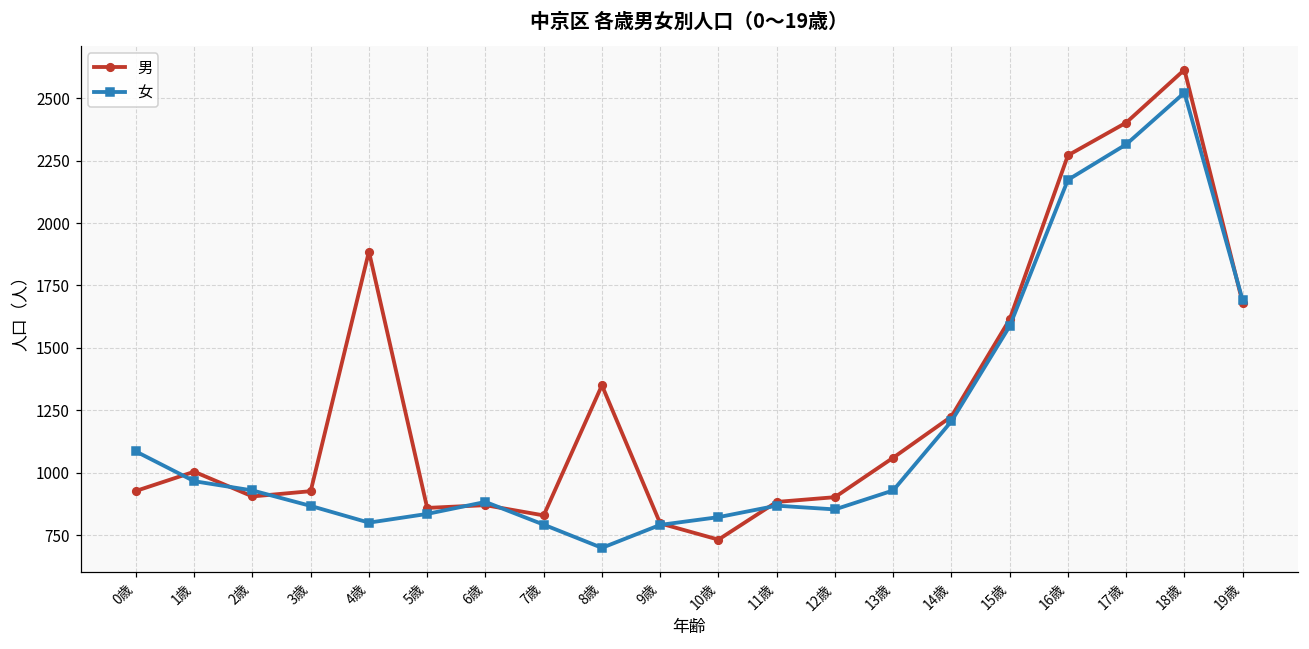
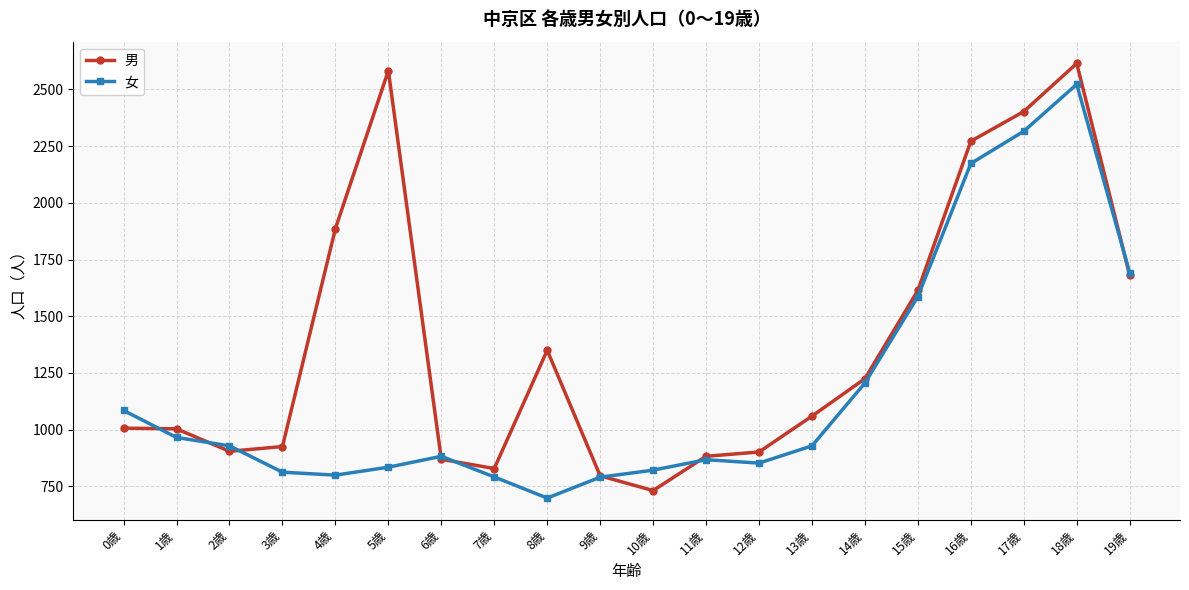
男, 0歳: 930 -> 1010
女, 3歳: 870 -> 810
男, 5歳: 860 -> 2580
